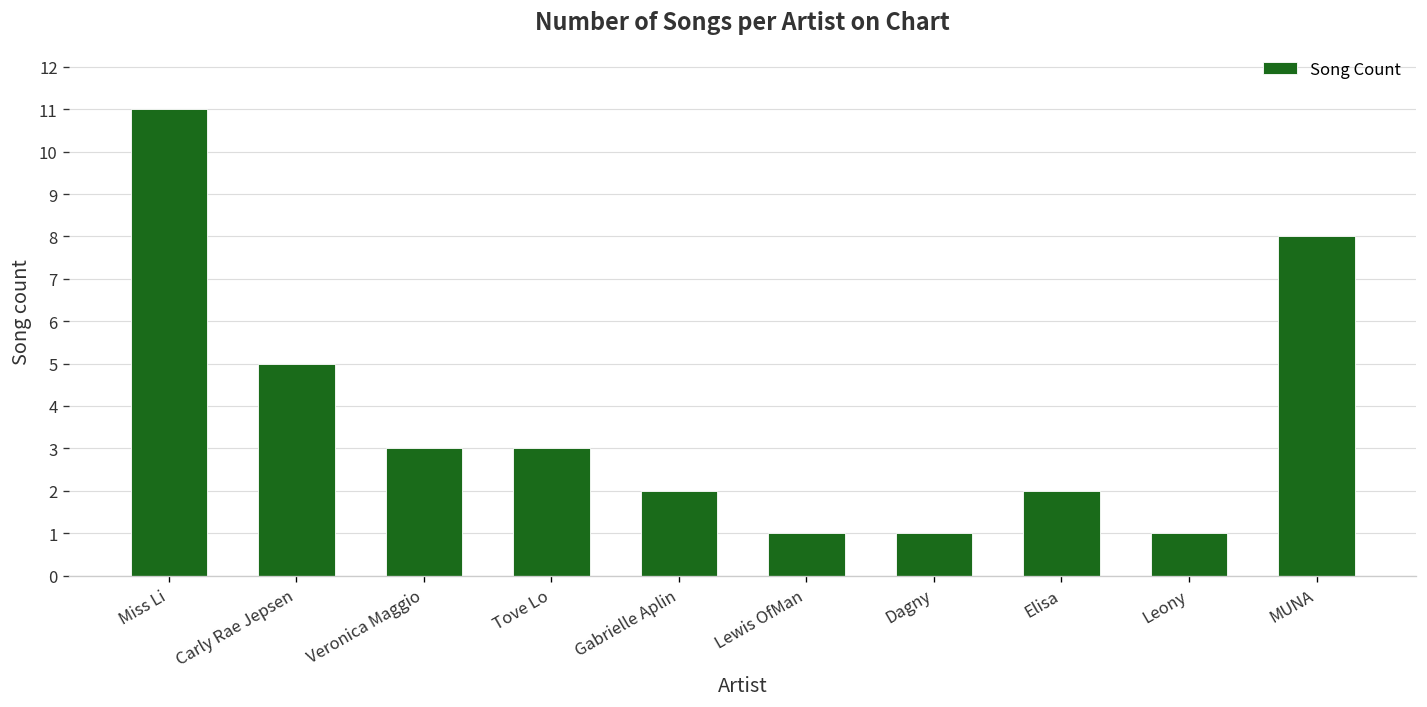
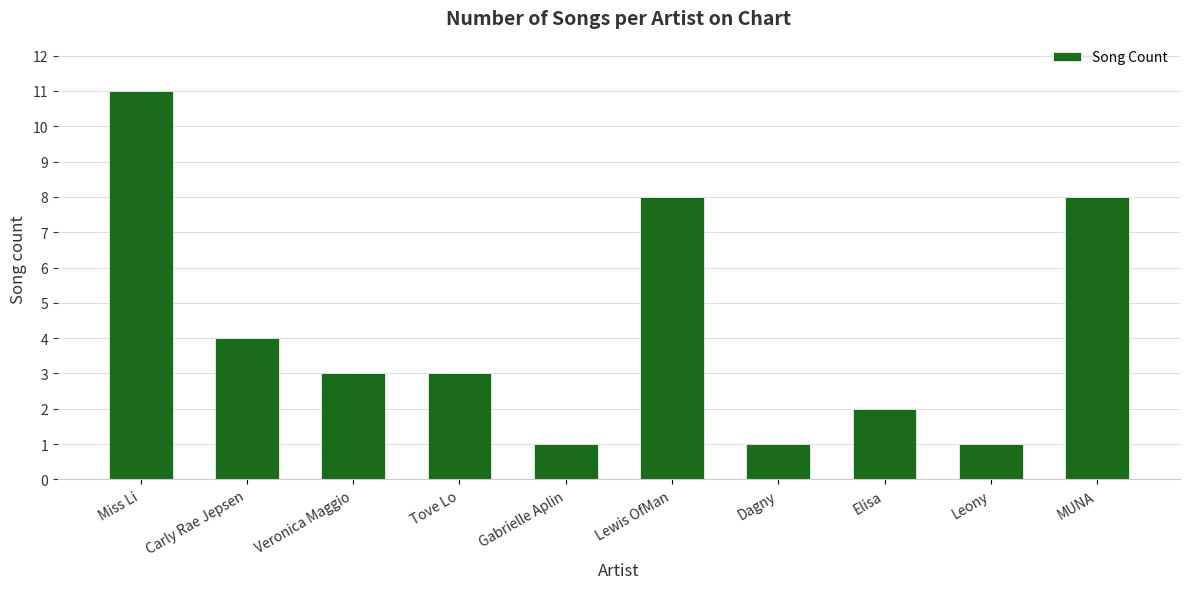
Carly Rae Jepsen: 5 -> 4
Gabrielle Aplin: 2 -> 1
Lewis OfMan: 1 -> 8
